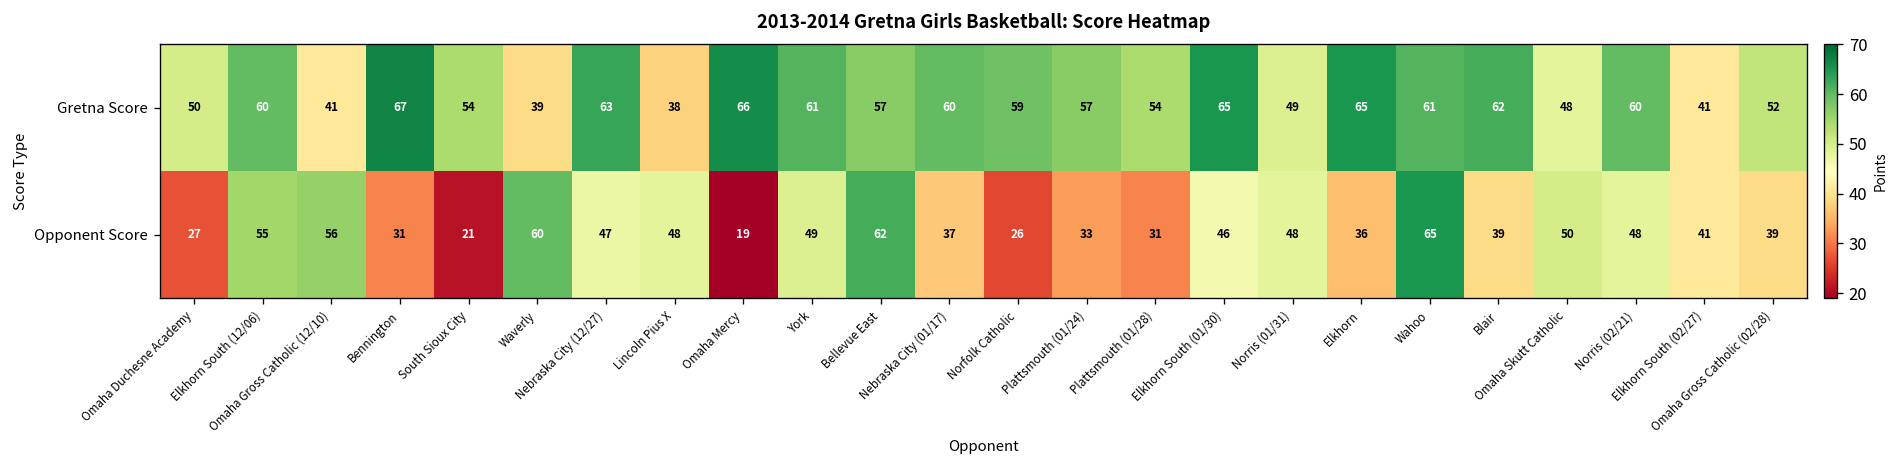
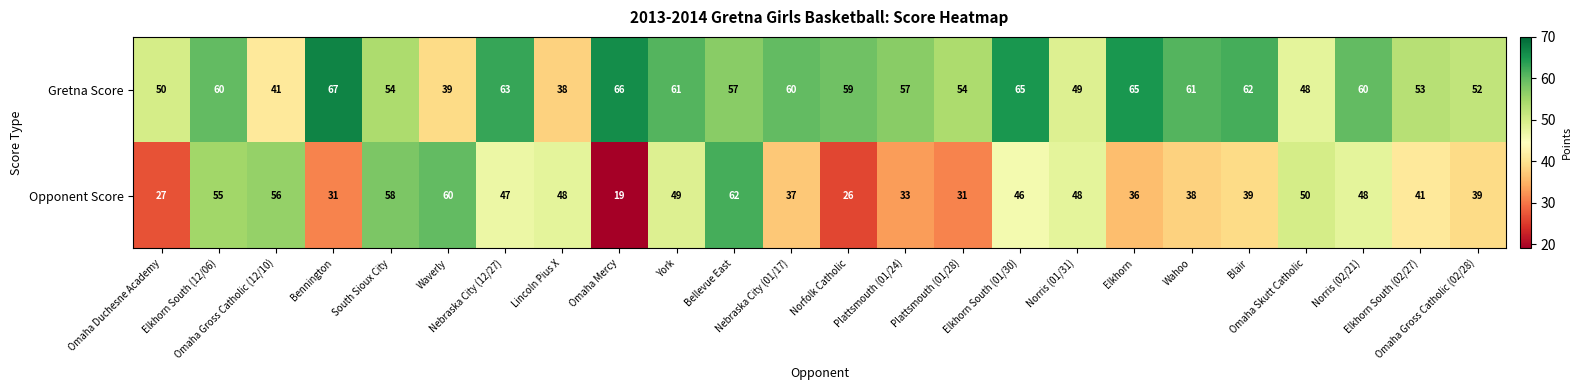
Gretna Score, Elkhorn South (02/27): 41 -> 53
Opponent Score, South Sioux City: 21 -> 58
Opponent Score, Wahoo: 65 -> 38
